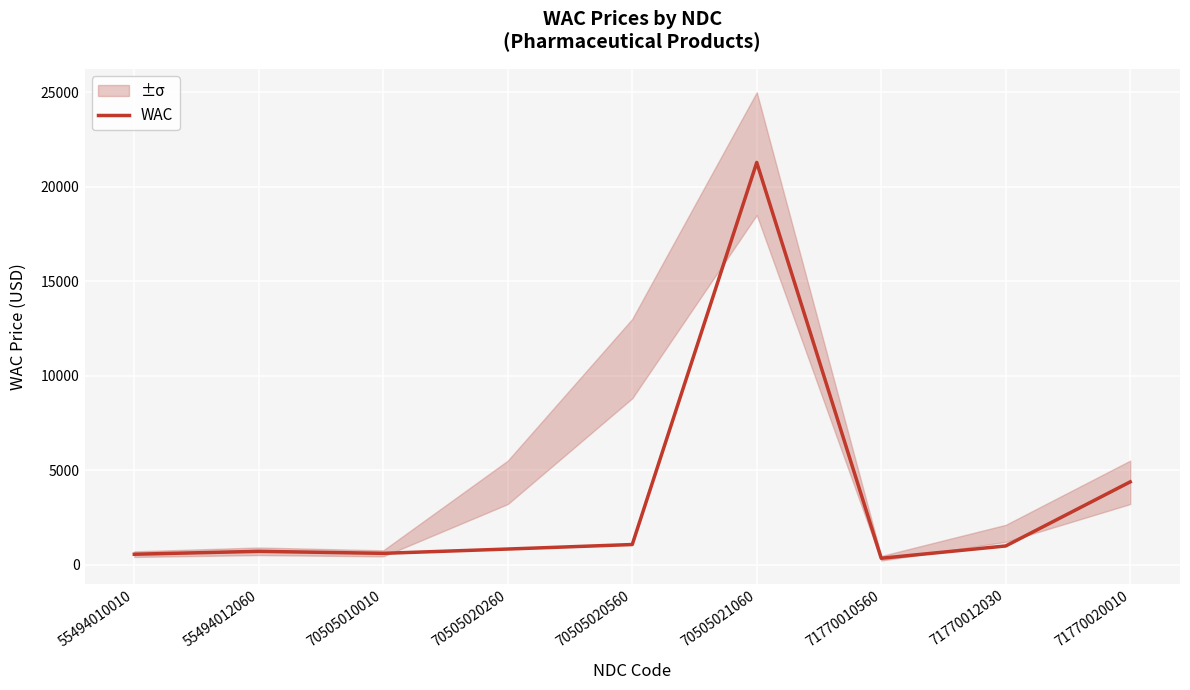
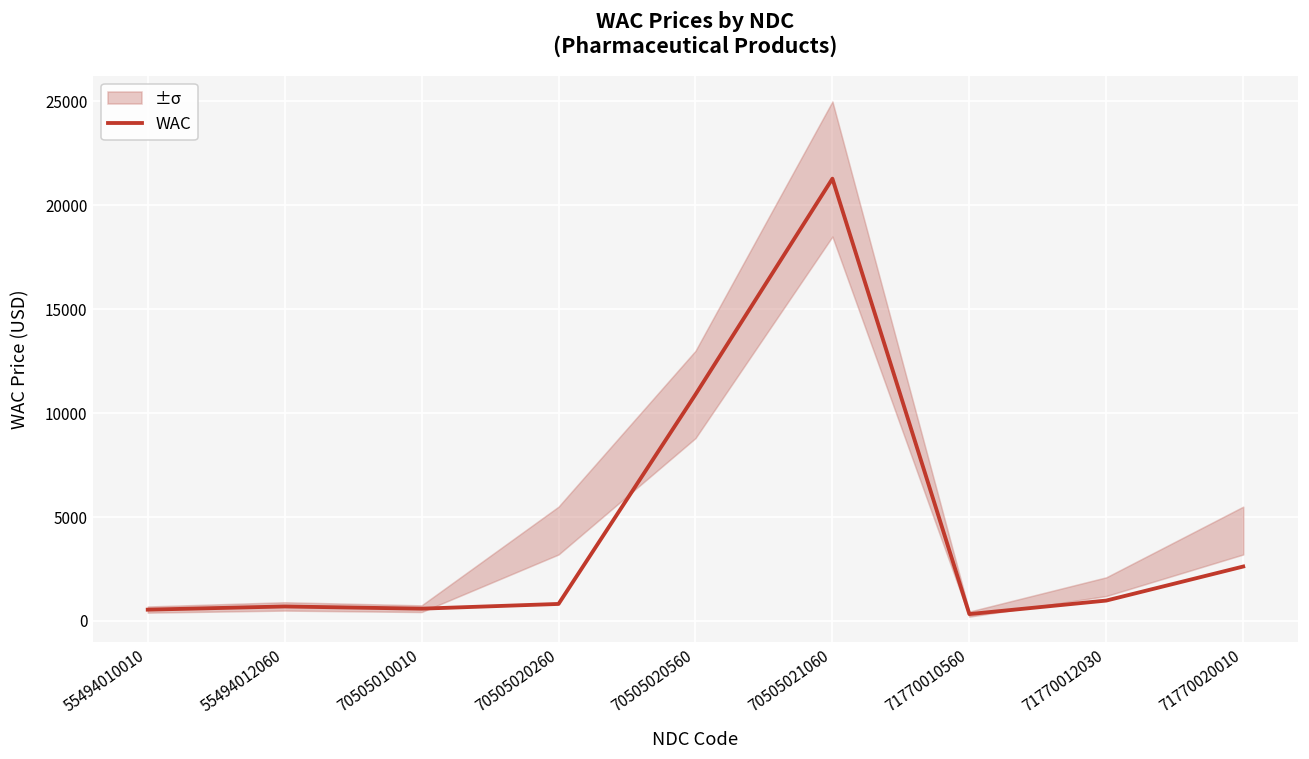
WAC, 70505020560: 1100 -> 10900
WAC, 71770020010: 4400 -> 2600
